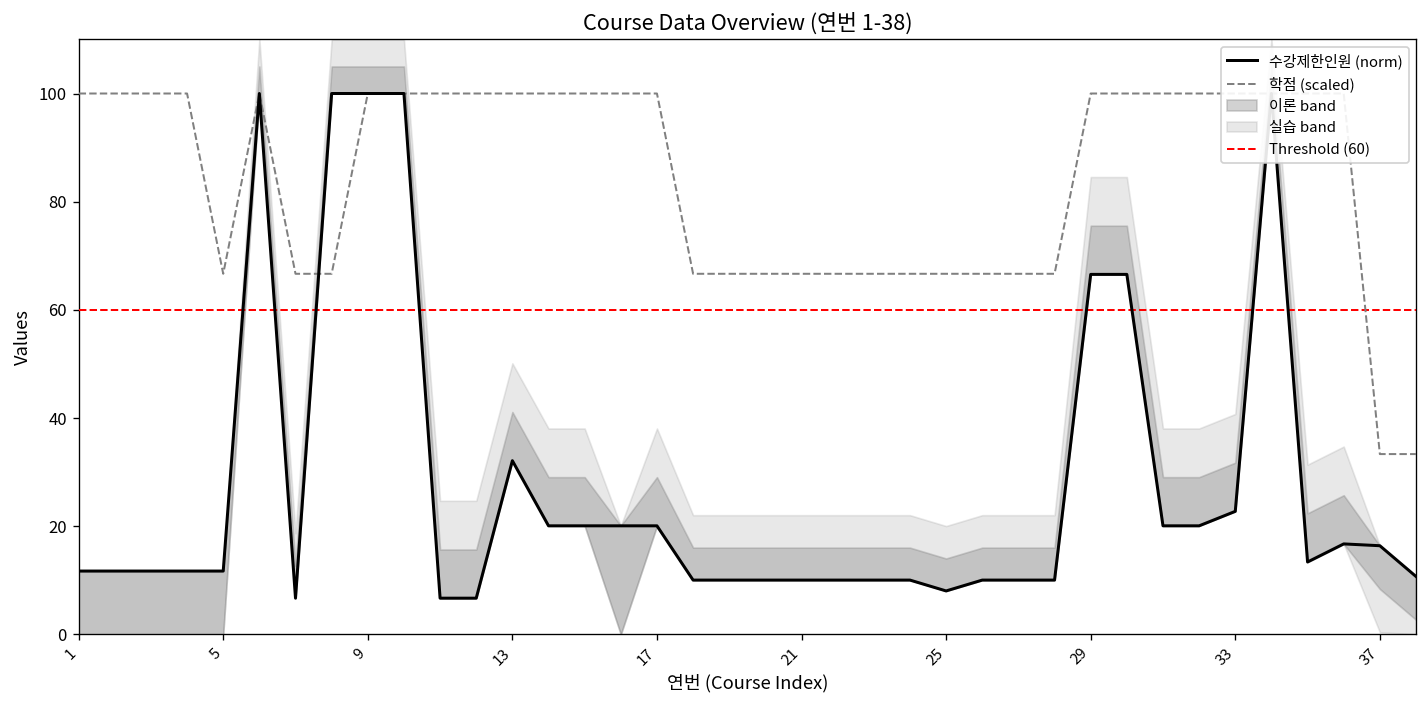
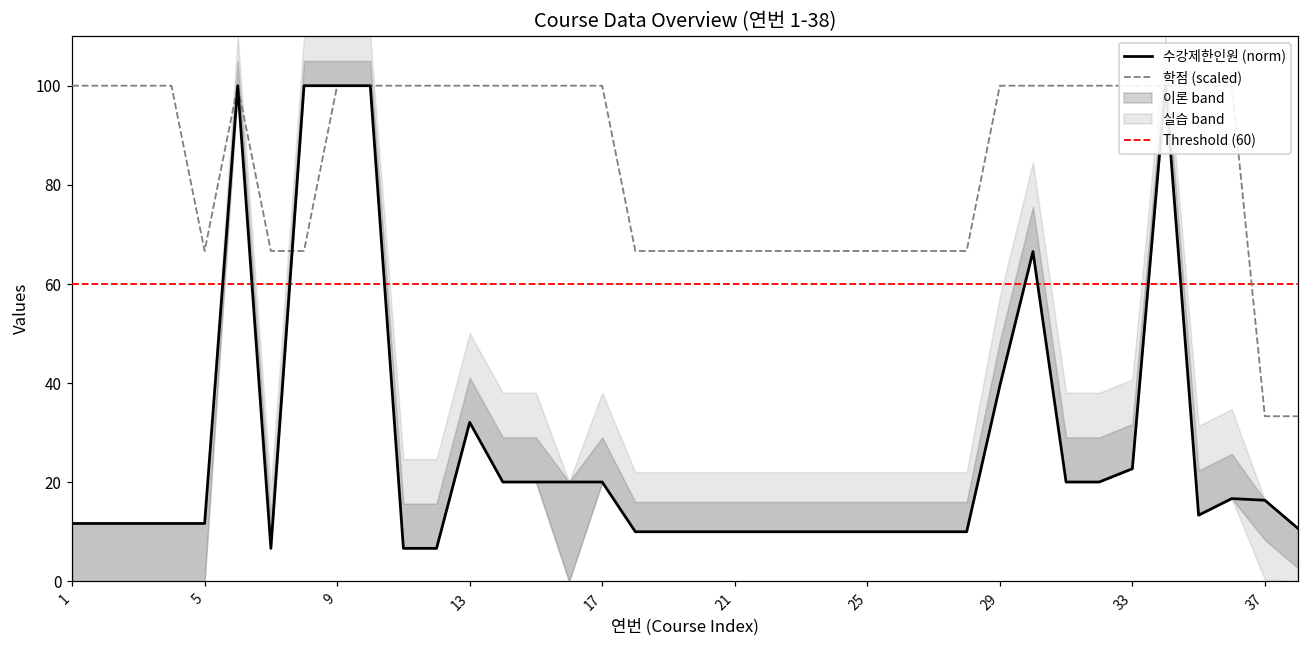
수강제한인원 (norm), 25: 8 -> 10
수강제한인원 (norm), 29: 67 -> 39
